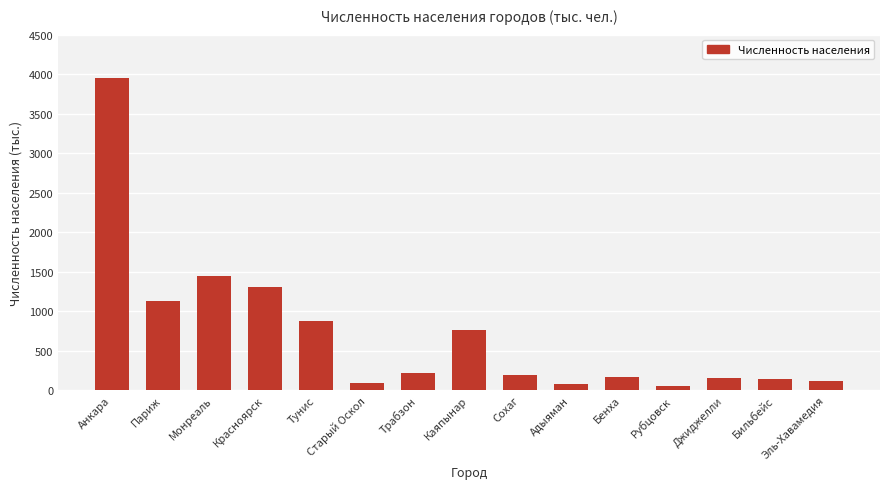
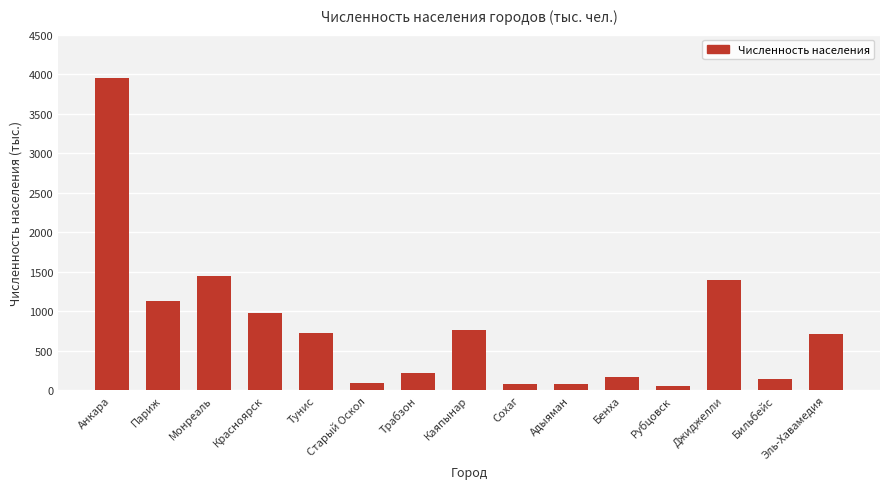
Красноярск: 1300 -> 1000
Тунис: 900 -> 700
Сохаг: 200 -> 100
Джиджелли: 100 -> 1400
Эль-Хавамедия: 100 -> 700
